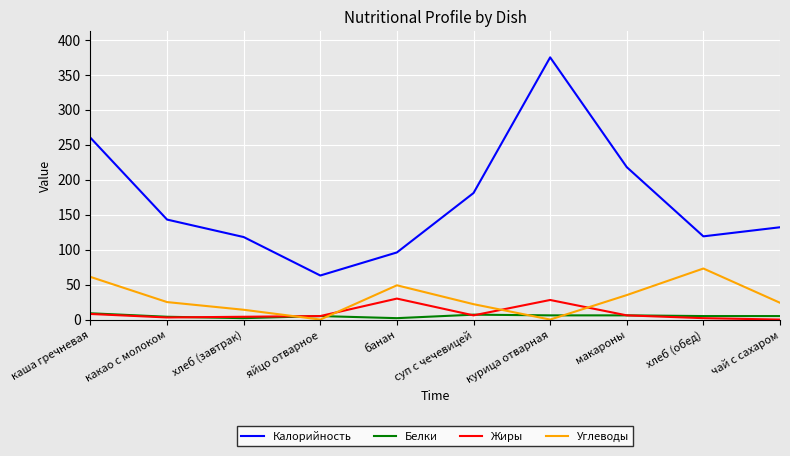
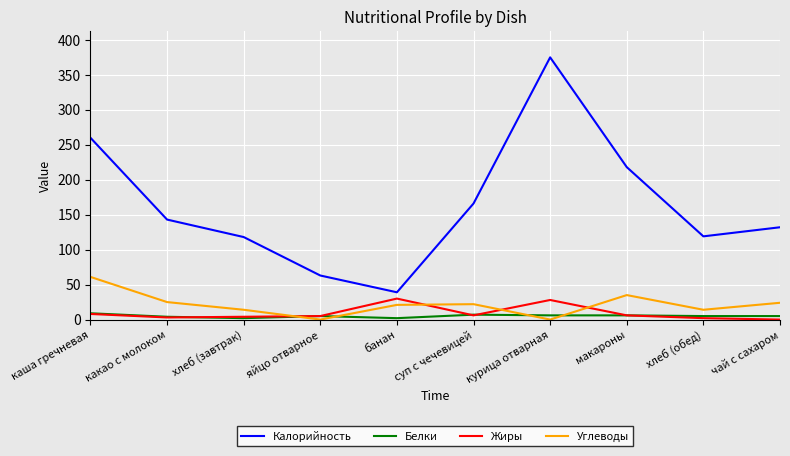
Калорийность, банан: 100 -> 40
Углеводы, банан: 50 -> 20
Калорийность, суп с чечевицей: 180 -> 170
Углеводы, хлеб (обед): 70 -> 10
